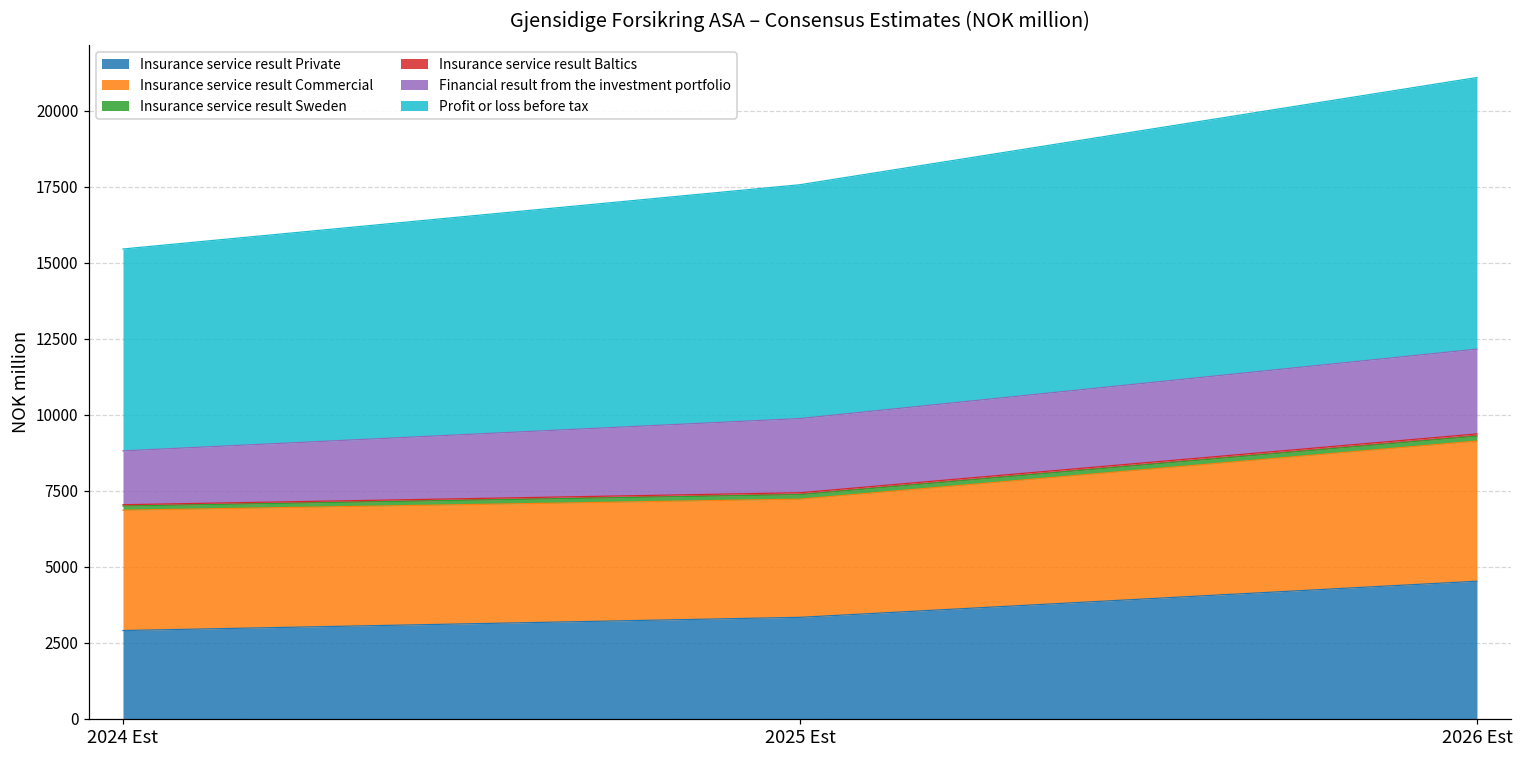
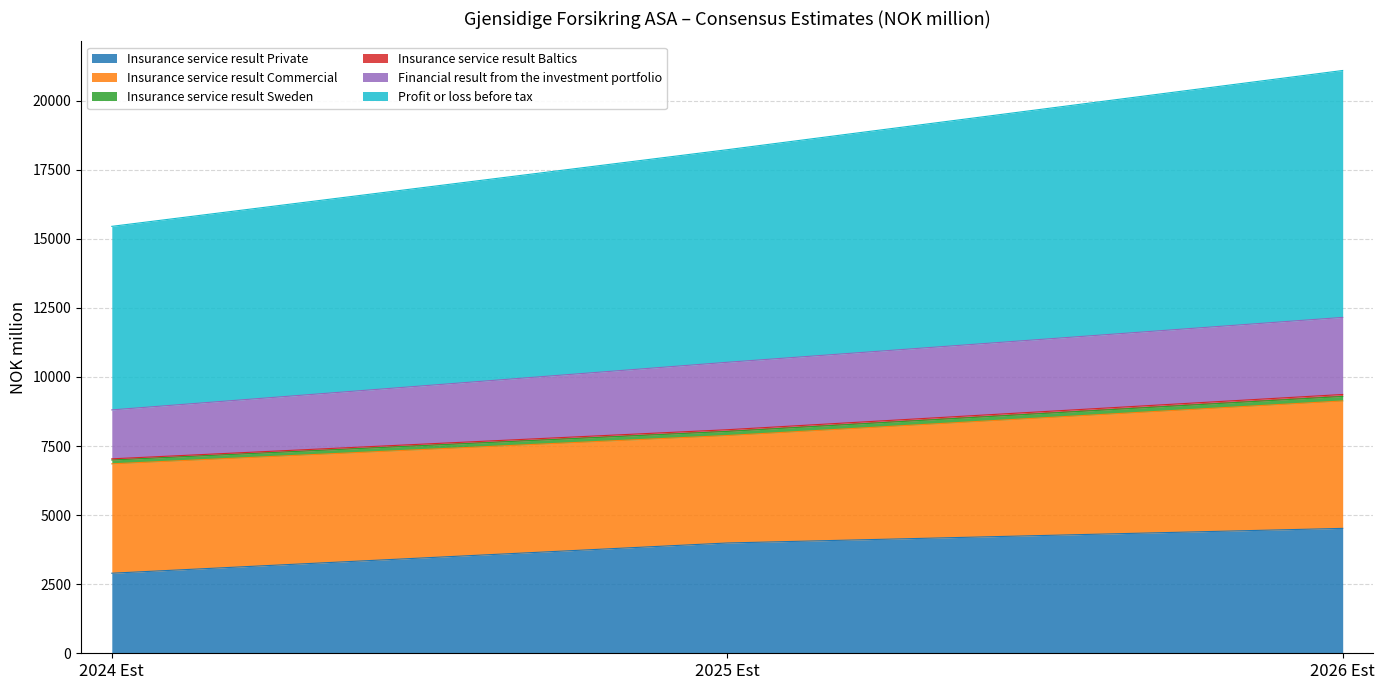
Insurance service result Private, 2025 Est: 3300 -> 4000
